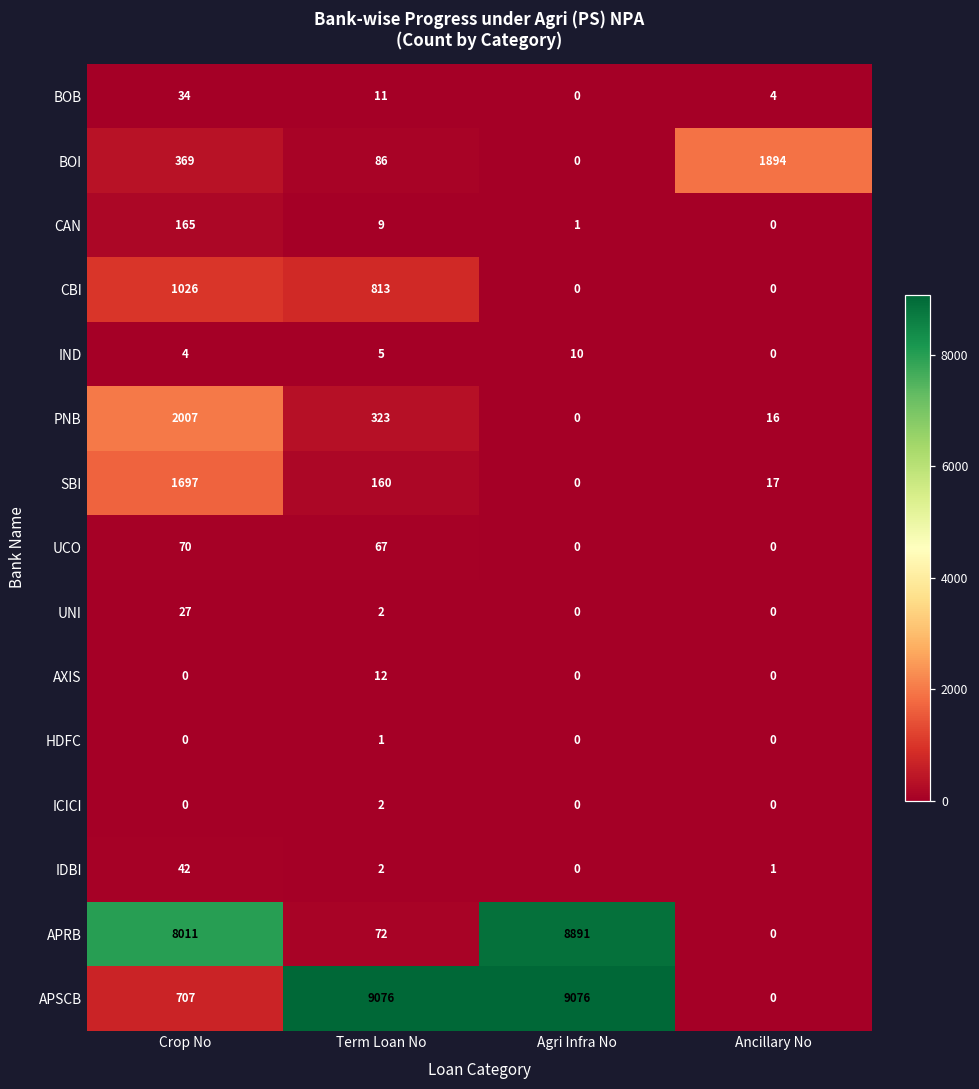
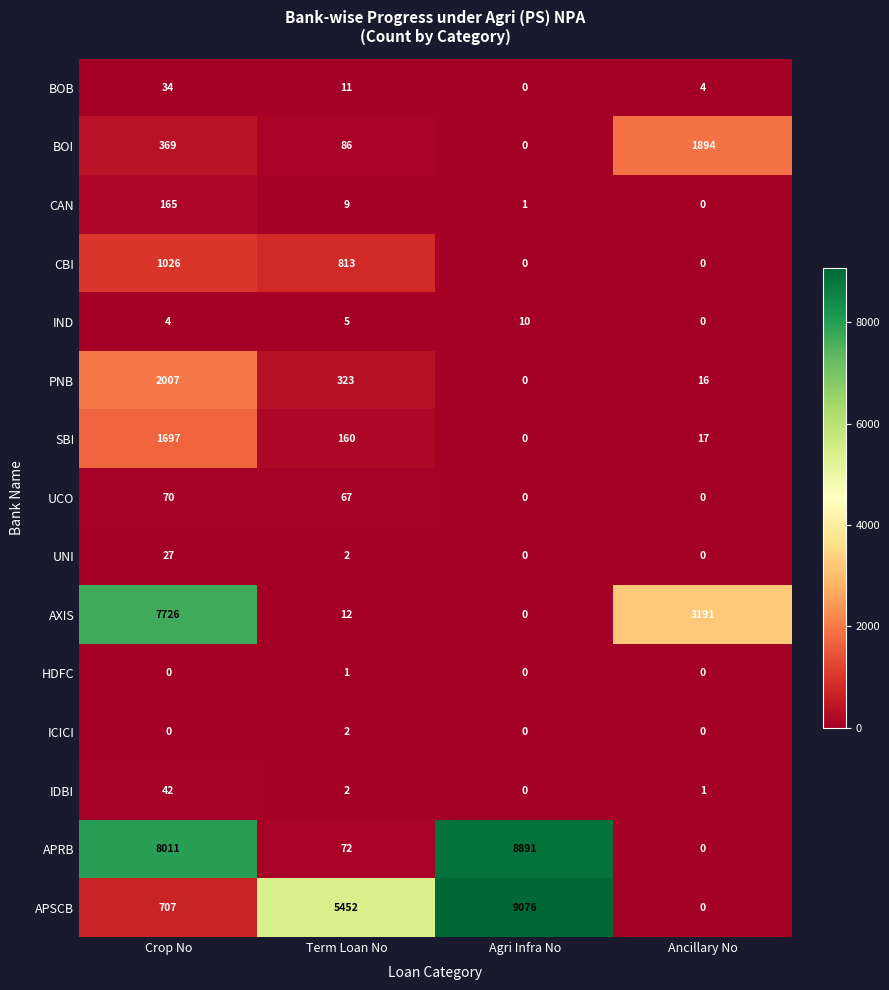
AXIS, Crop No: 0 -> 7726
AXIS, Ancillary No: 0 -> 3191
APSCB, Term Loan No: 9076 -> 5452
